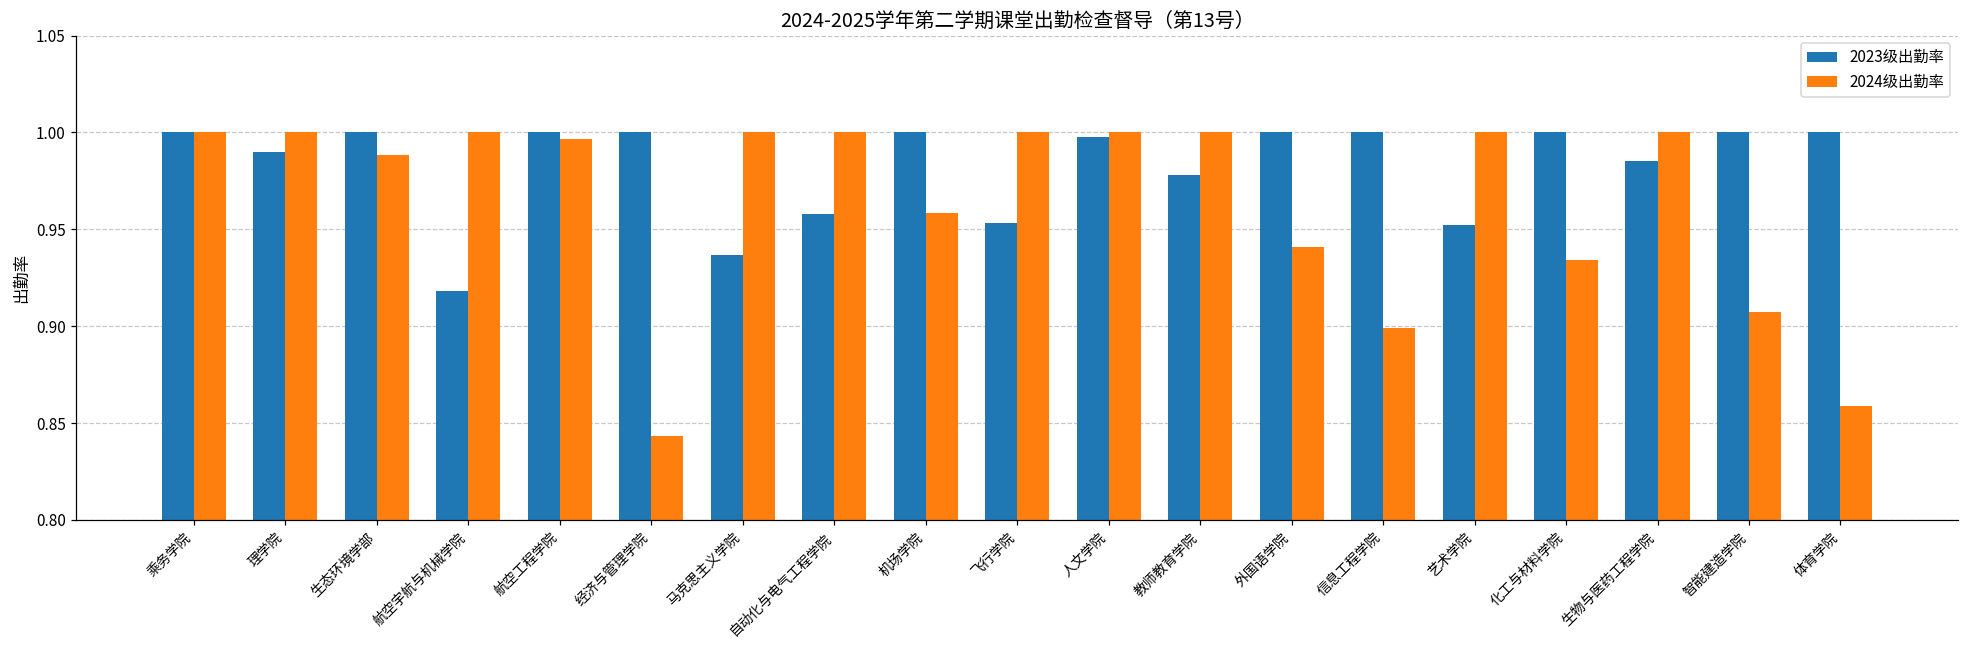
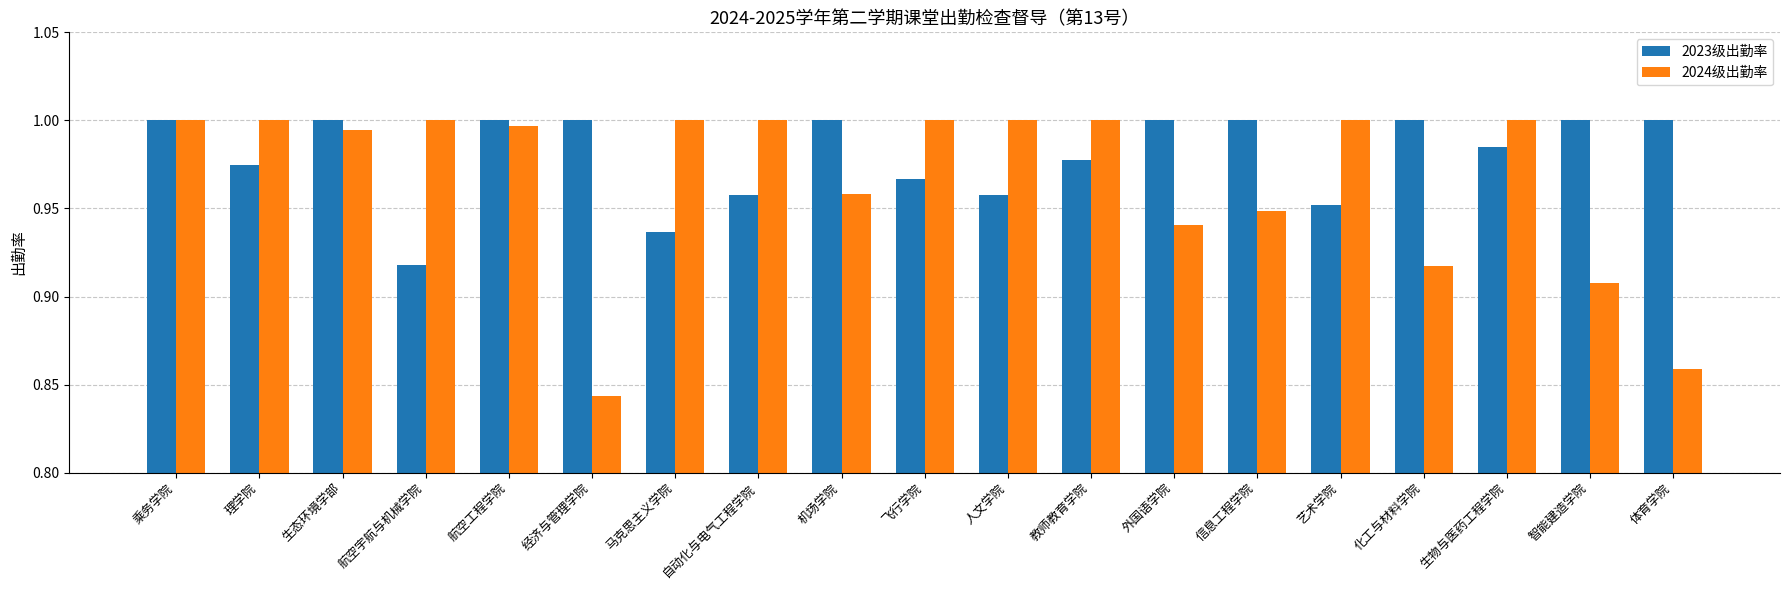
2023级出勤率, 理学院: 0.990 -> 0.975
2024级出勤率, 生态环境学部: 0.988 -> 0.995
2023级出勤率, 飞行学院: 0.953 -> 0.967
2023级出勤率, 人文学院: 0.998 -> 0.958
2024级出勤率, 信息工程学院: 0.899 -> 0.949
2024级出勤率, 化工与材料学院: 0.934 -> 0.917
